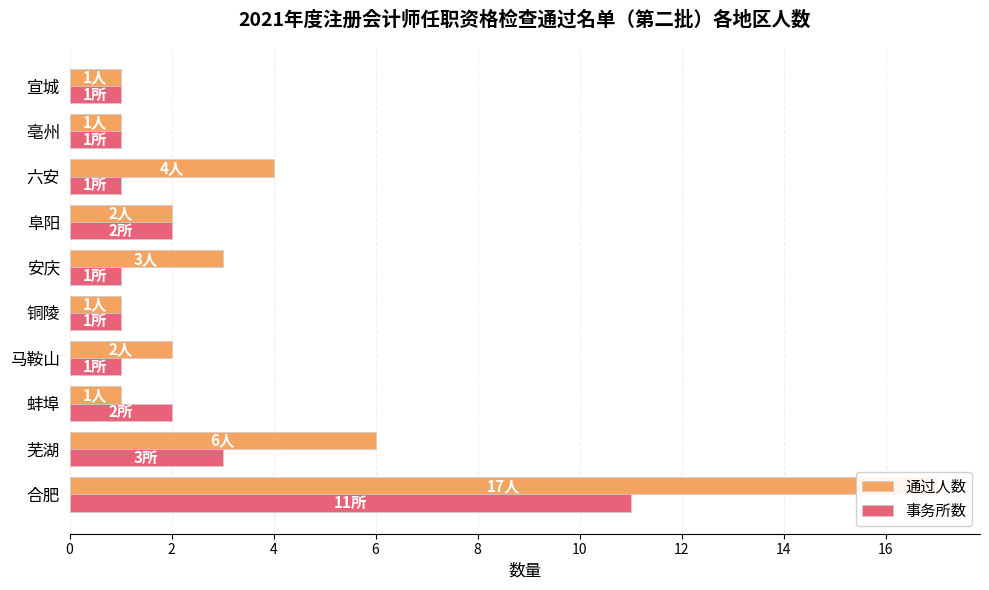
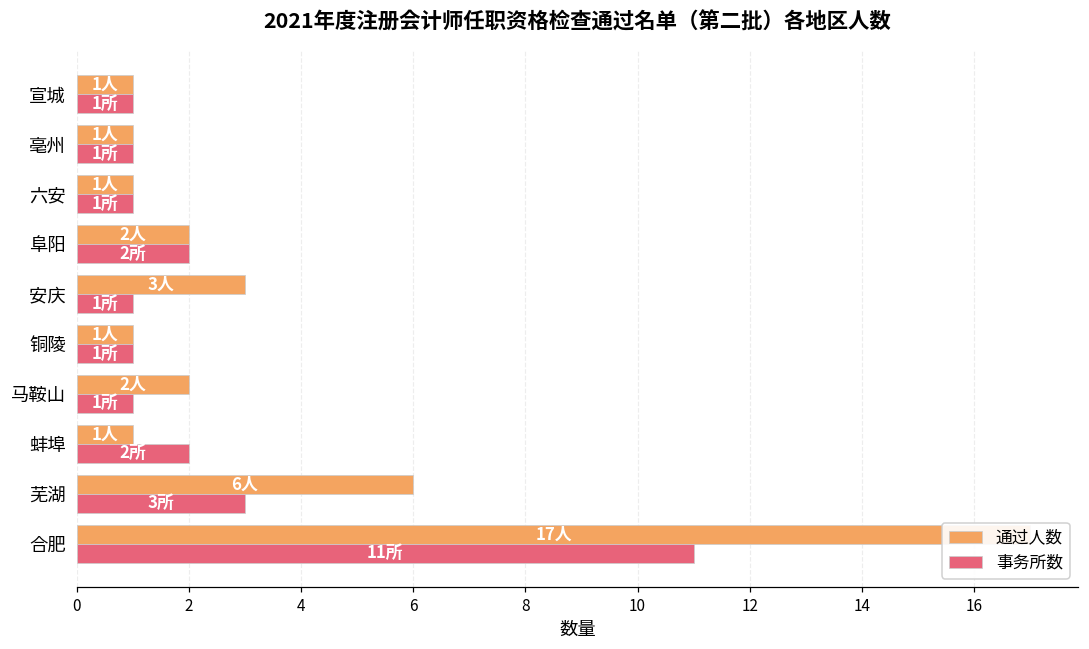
通过人数, 六安: 4人 -> 1人
